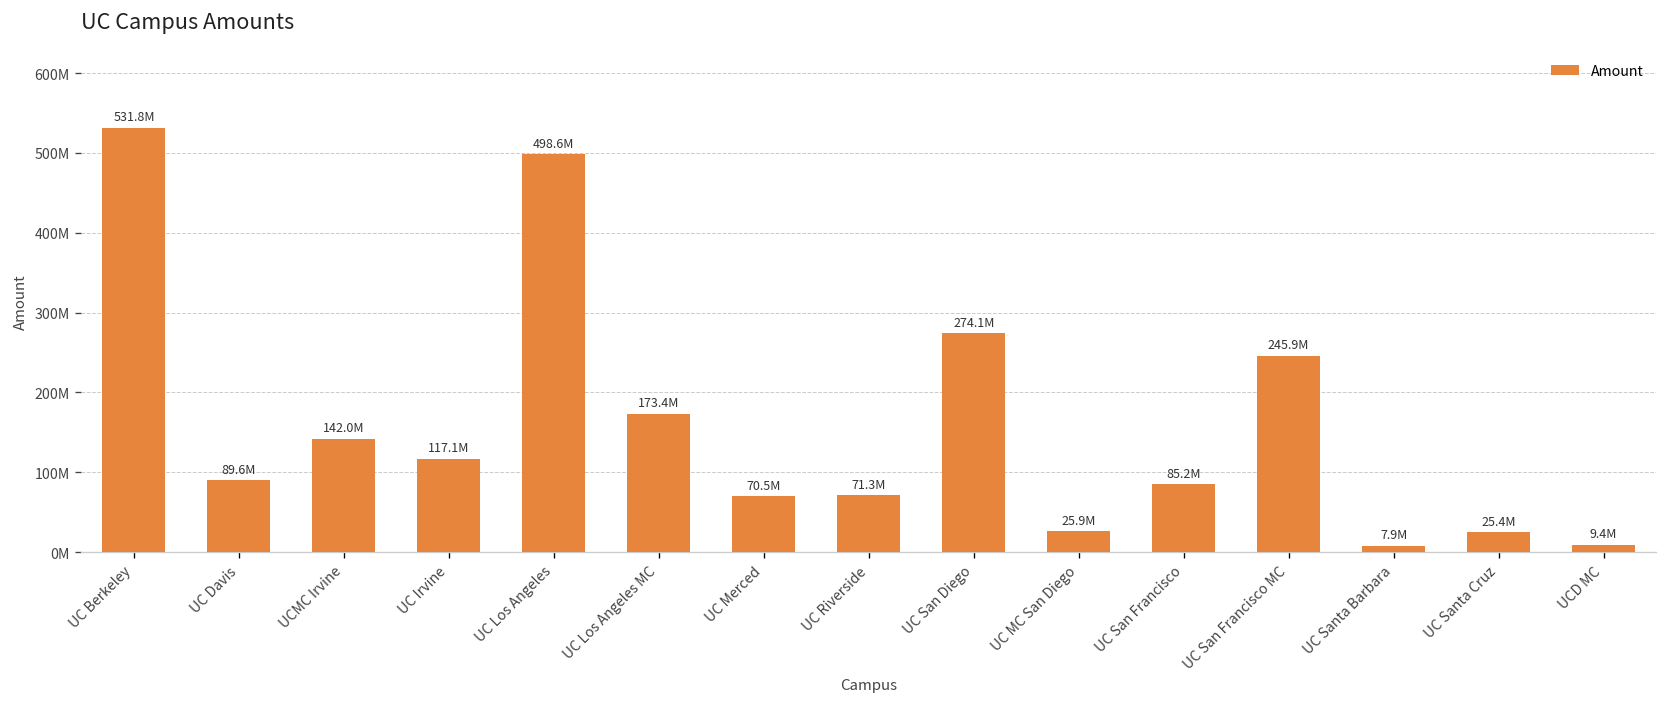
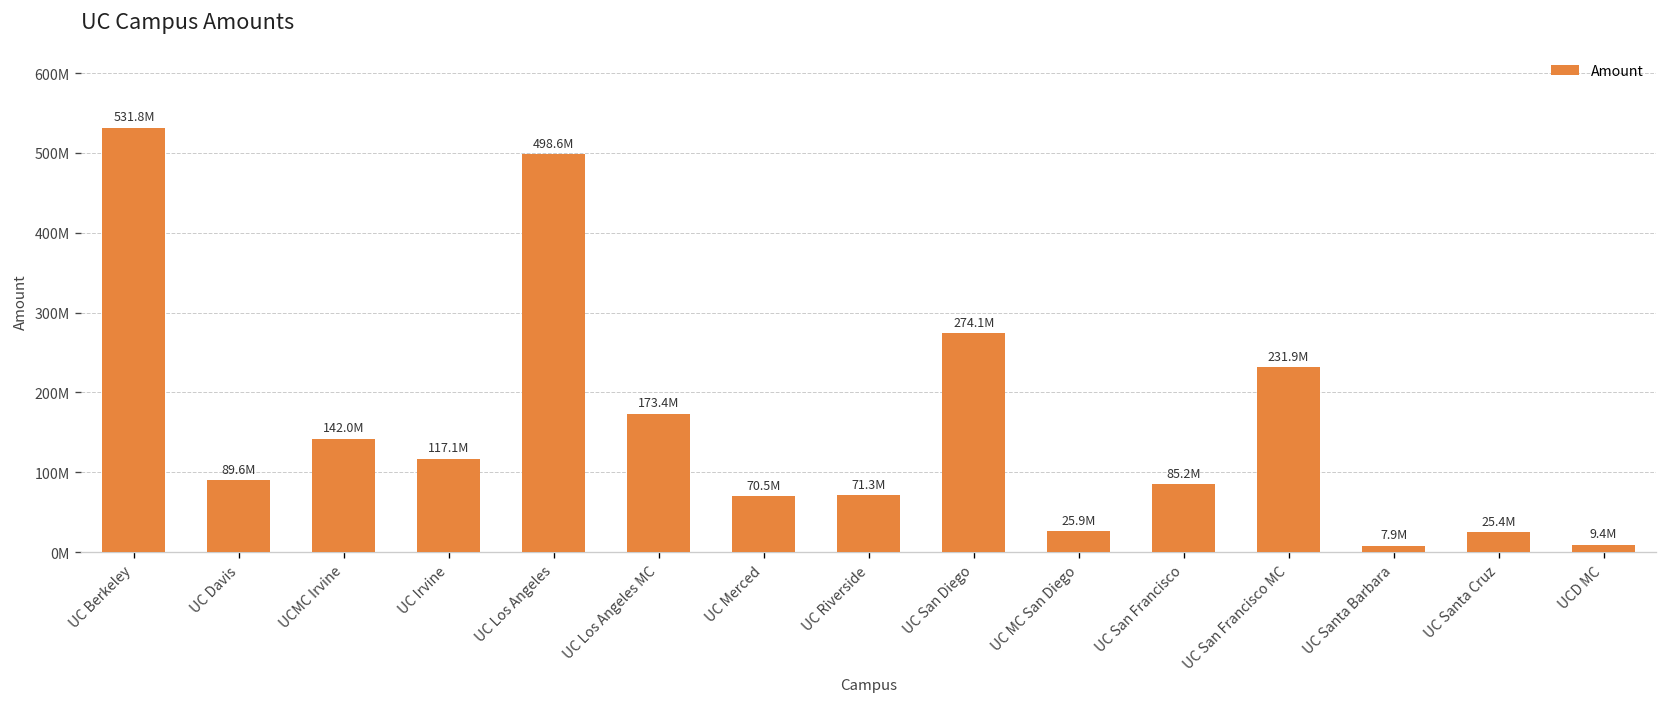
UC San Francisco MC: 245.9M -> 231.9M
